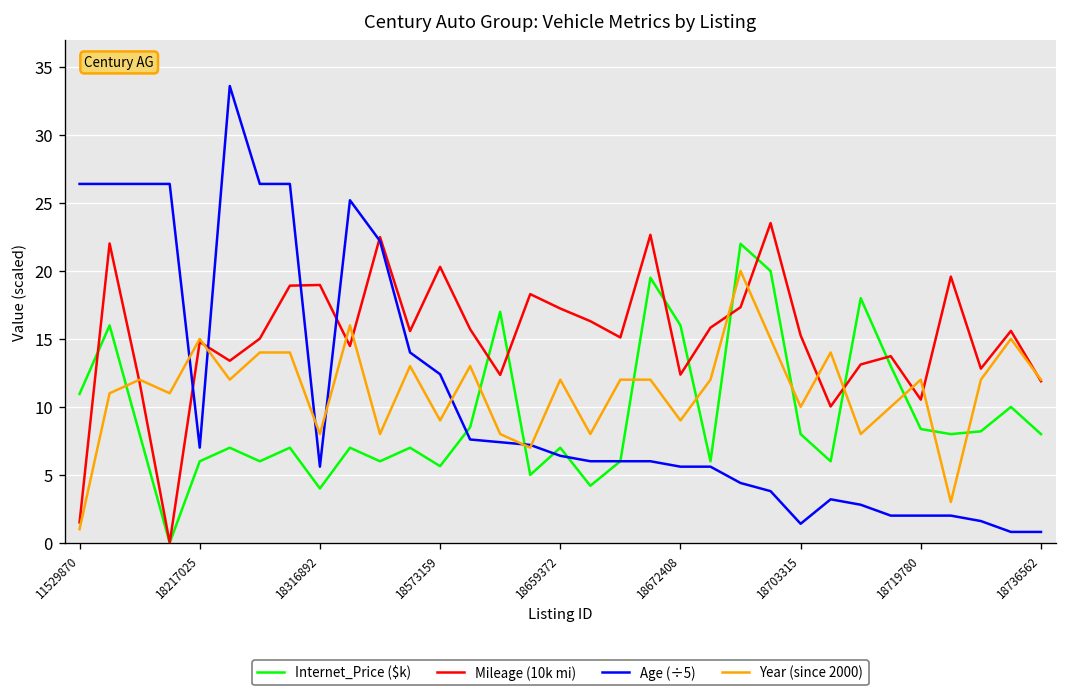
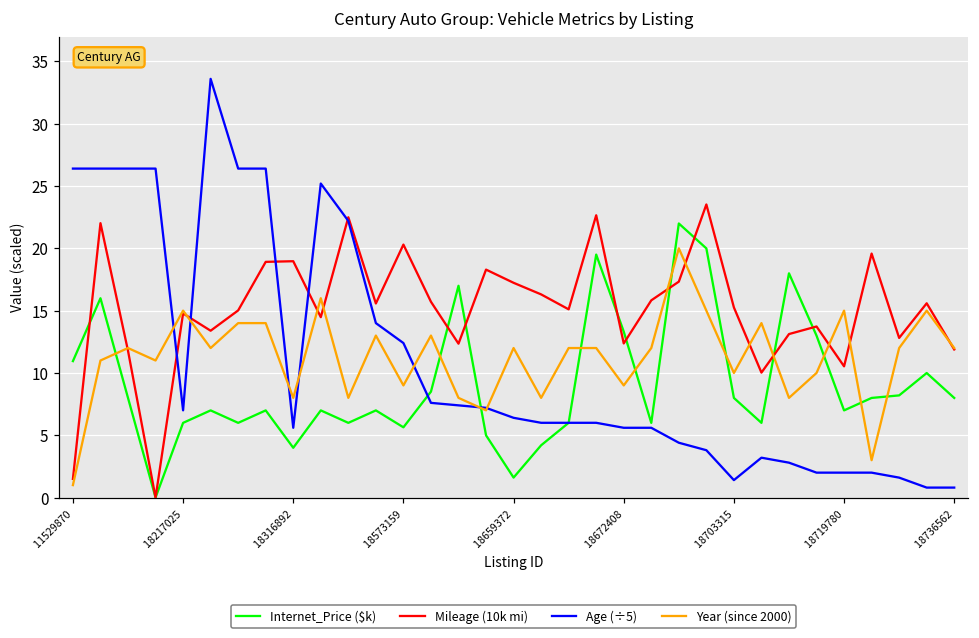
Internet_Price ($k), 18659372: 7.0 -> 1.6
Internet_Price ($k), 18672408: 16.0 -> 13.3
Internet_Price ($k), 18719780: 8.4 -> 7.0
Year (since 2000), 18719780: 12.0 -> 15.0
